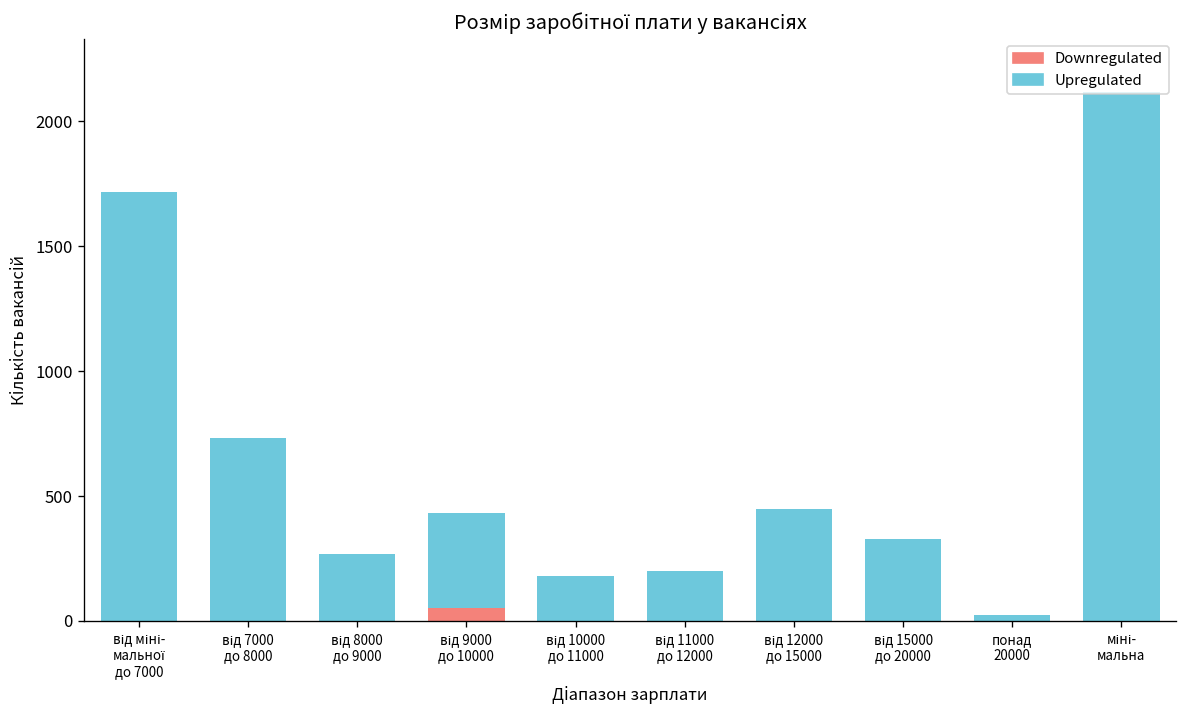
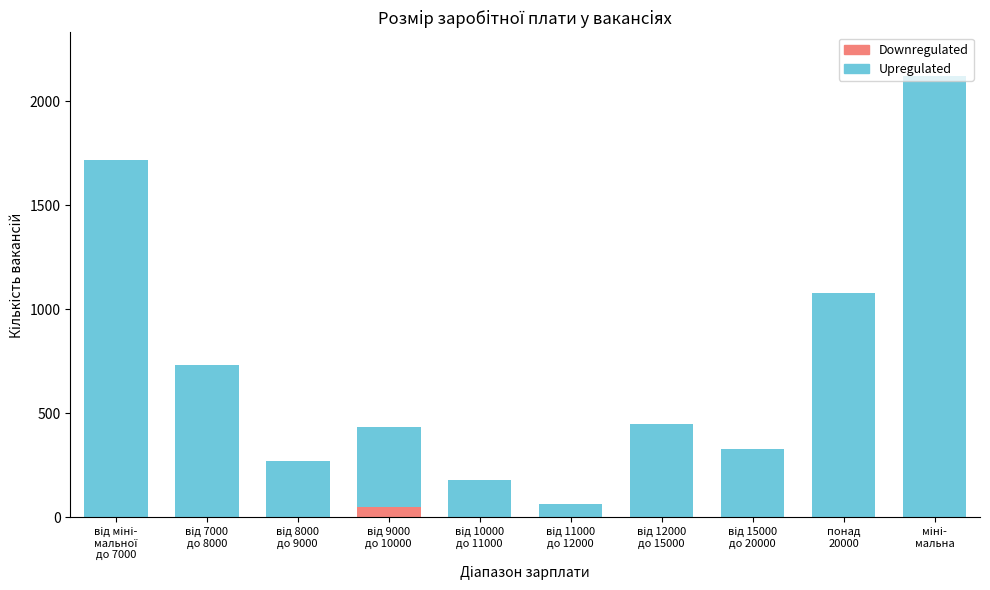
Upregulated, від 11000 до 12000: 200 -> 70
Upregulated, понад 20000: 20 -> 1080
